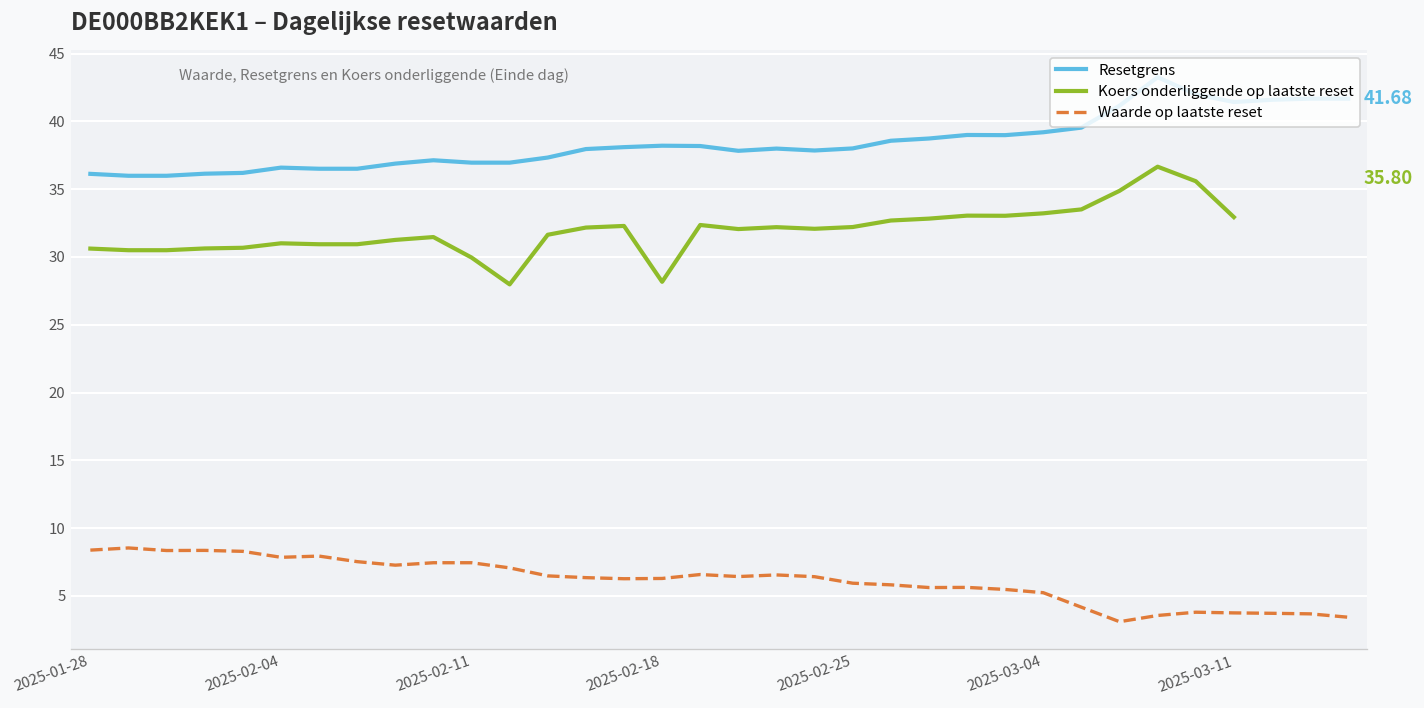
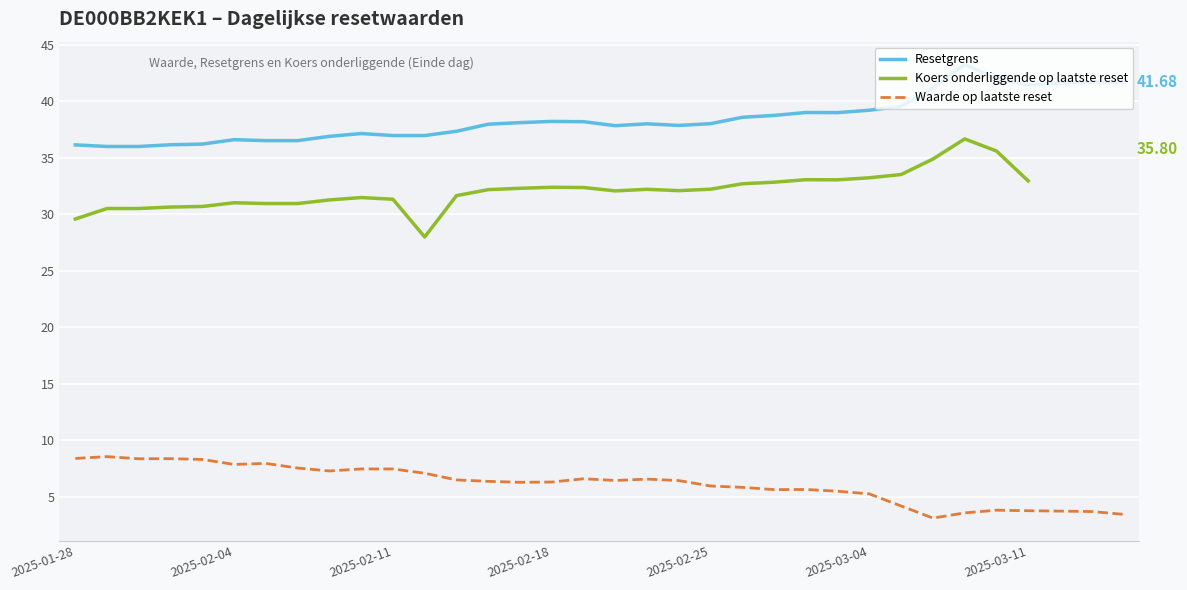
Koers onderliggende op laatste reset, 2025-01-28: 30.6 -> 29.6
Koers onderliggende op laatste reset, 2025-02-11: 30.0 -> 31.3
Koers onderliggende op laatste reset, 2025-02-18: 28.2 -> 32.4
